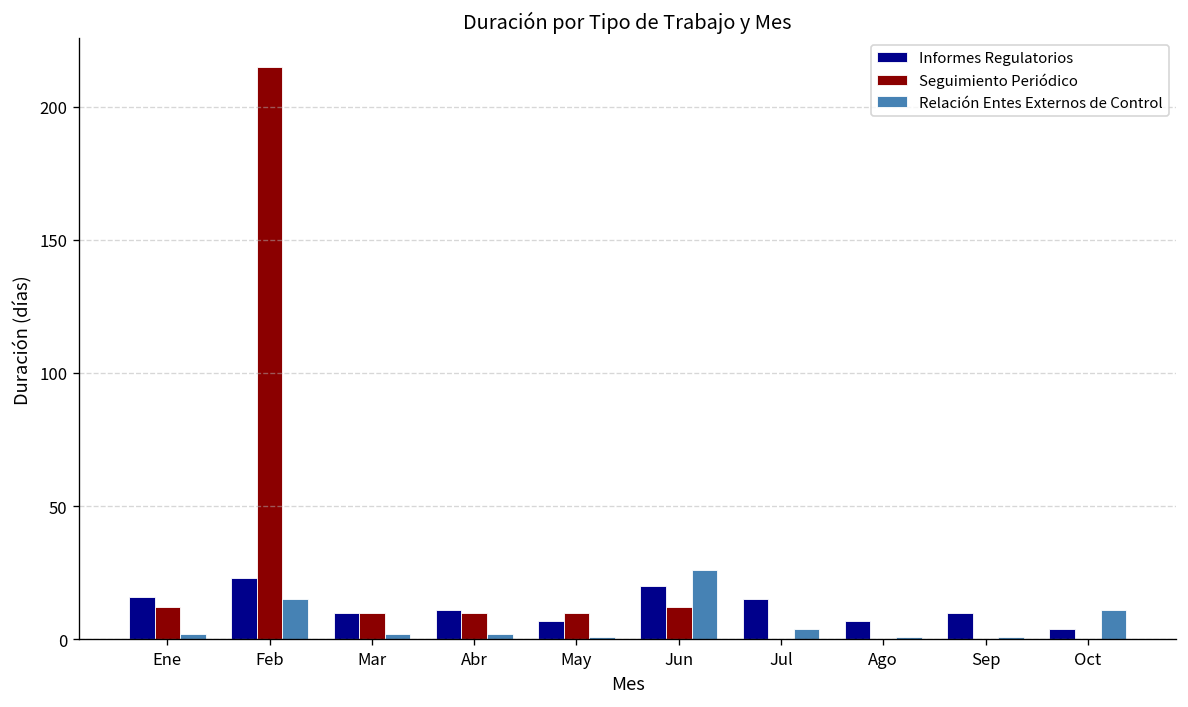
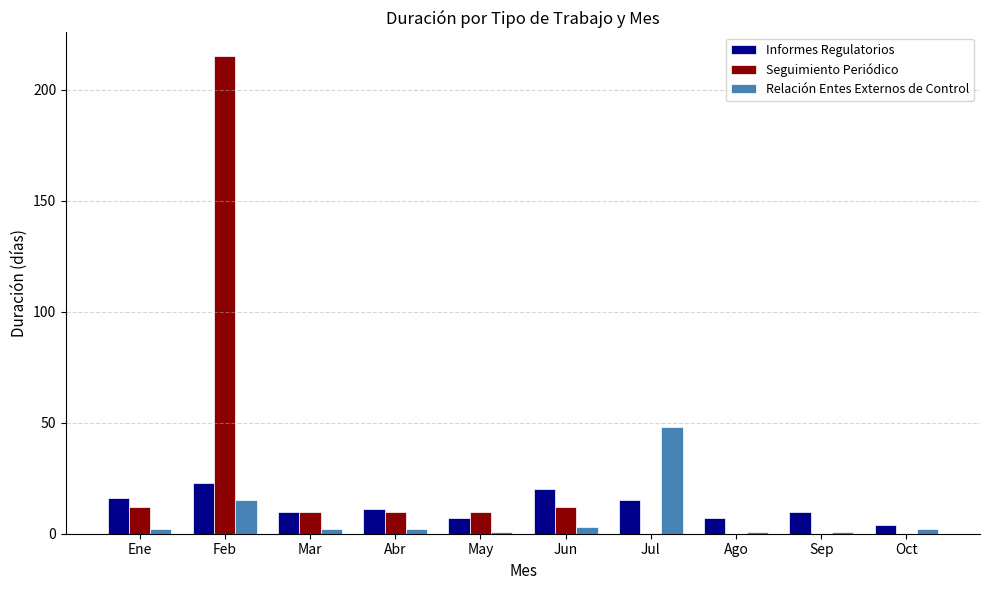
Relación Entes Externos de Control, Jun: 26 -> 3
Relación Entes Externos de Control, Jul: 4 -> 48
Relación Entes Externos de Control, Oct: 11 -> 2
